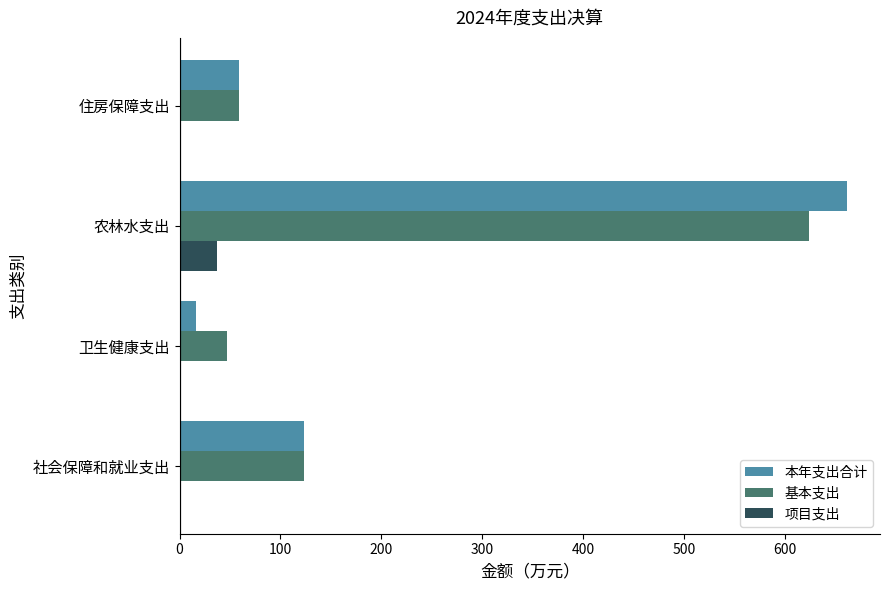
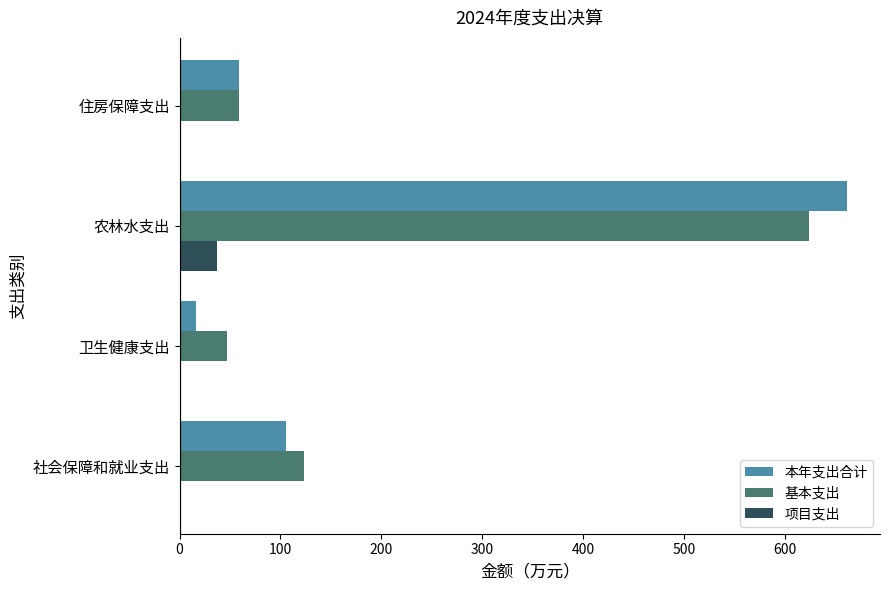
本年支出合计, 社会保障和就业支出: 124 -> 106
